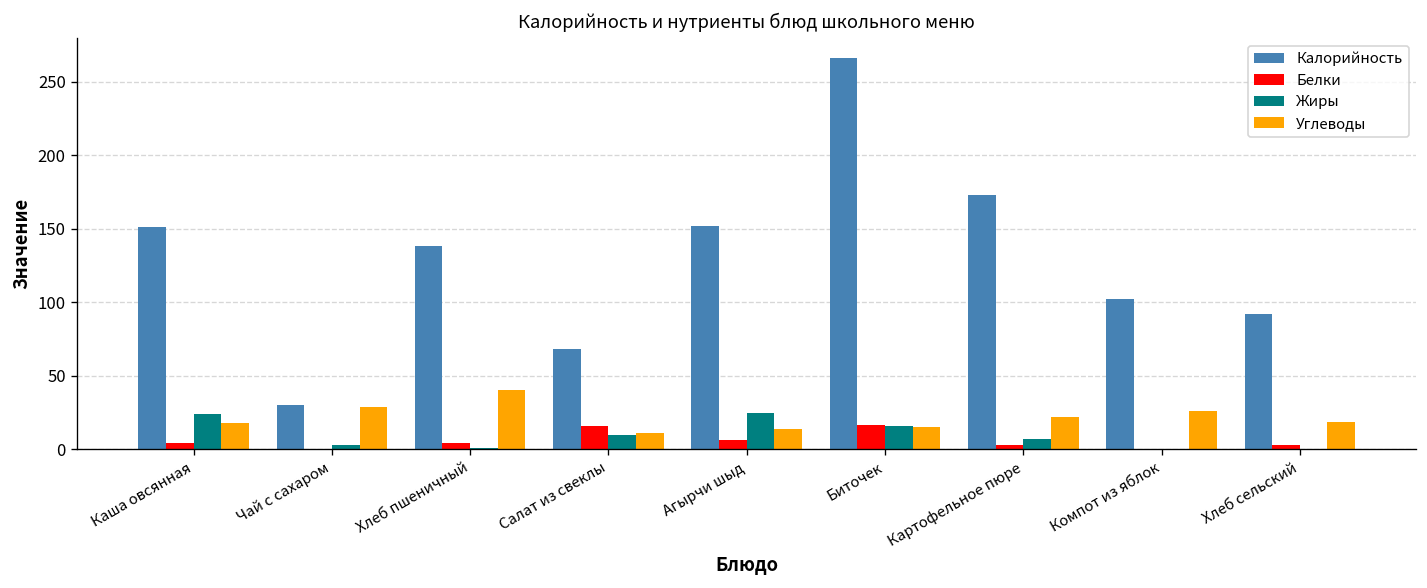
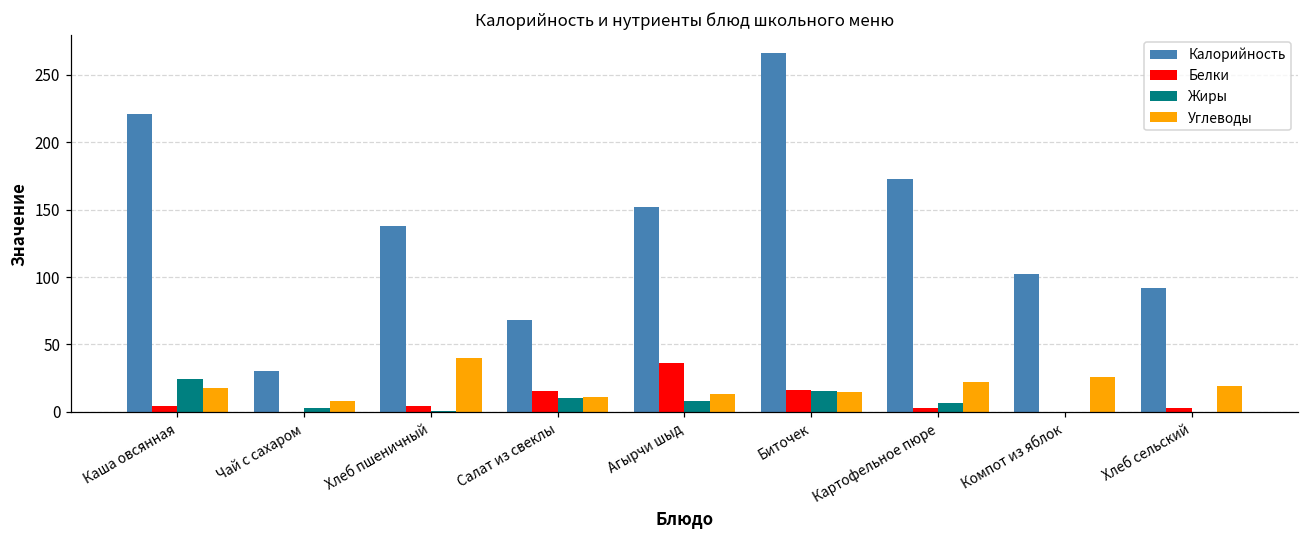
Калорийность, Каша овсянная: 151 -> 221
Углеводы, Чай с сахаром: 29 -> 8
Белки, Агырчи шыд: 7 -> 36
Жиры, Агырчи шыд: 25 -> 8
